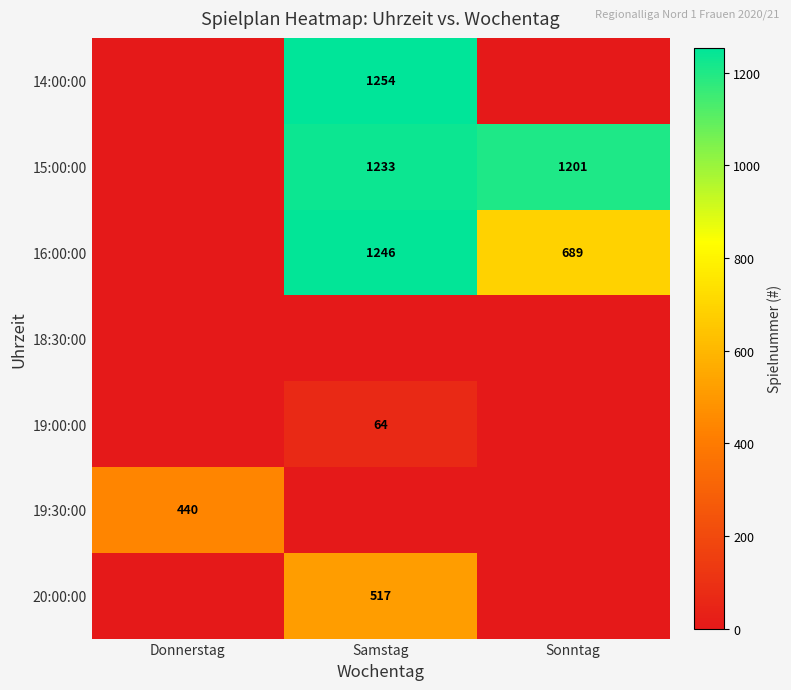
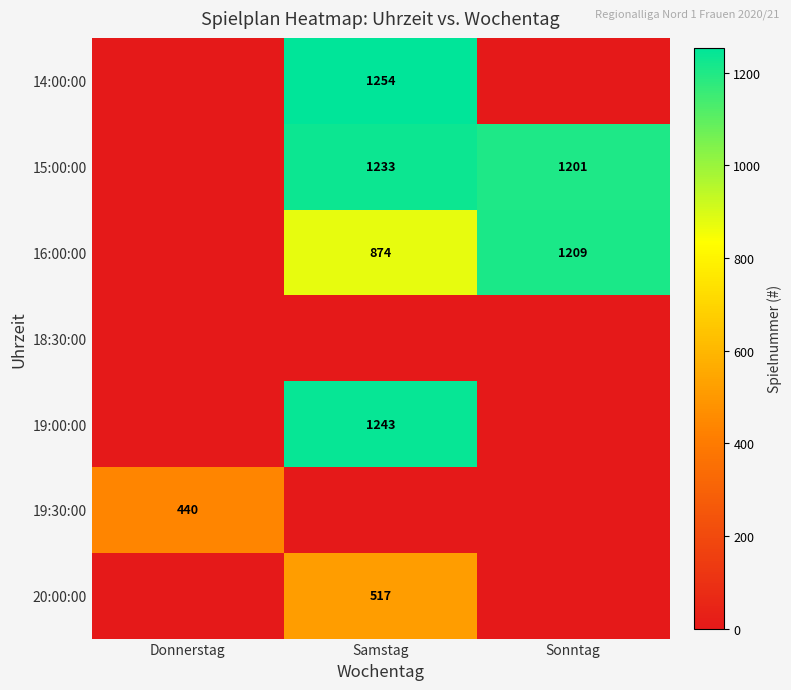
16:00:00, Samstag: 1246 -> 874
16:00:00, Sonntag: 689 -> 1209
19:00:00, Samstag: 64 -> 1243
